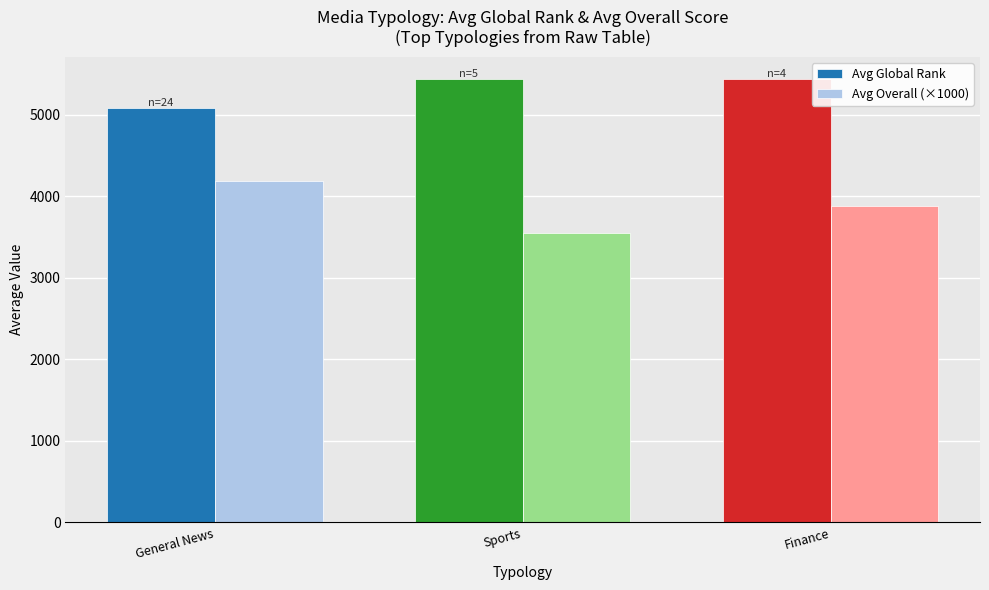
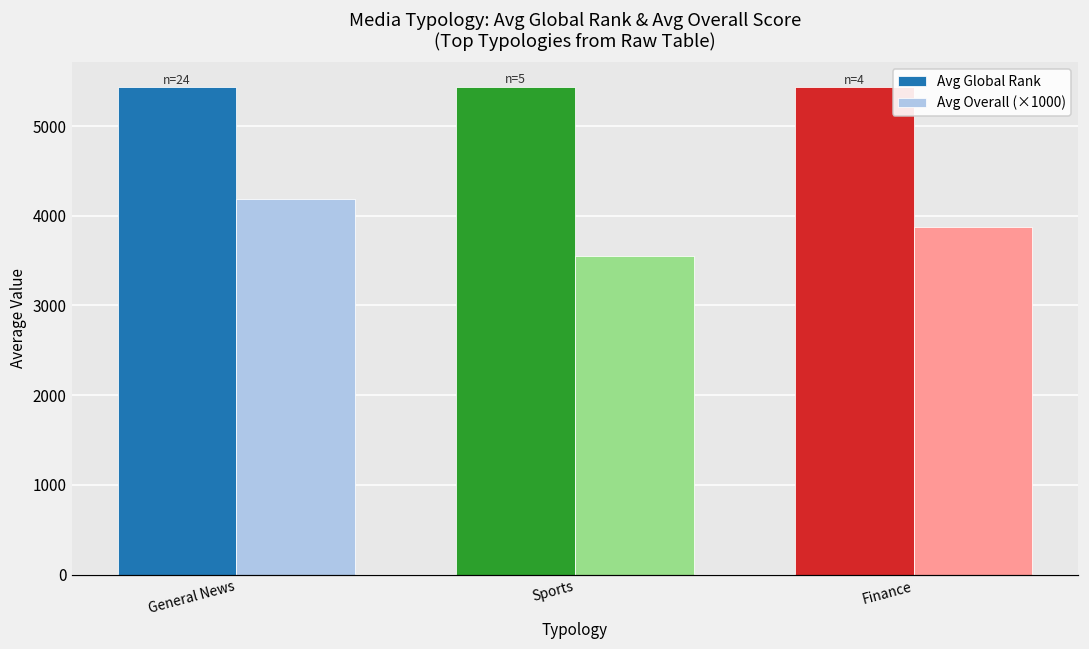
Avg Global Rank, General News: 5100 -> 5400
